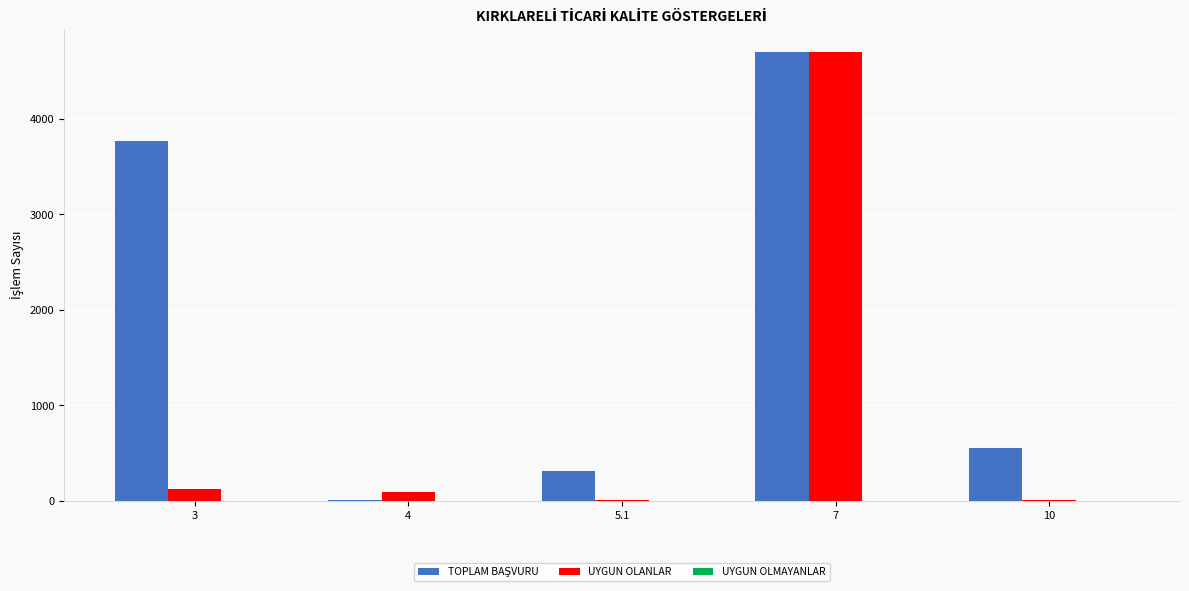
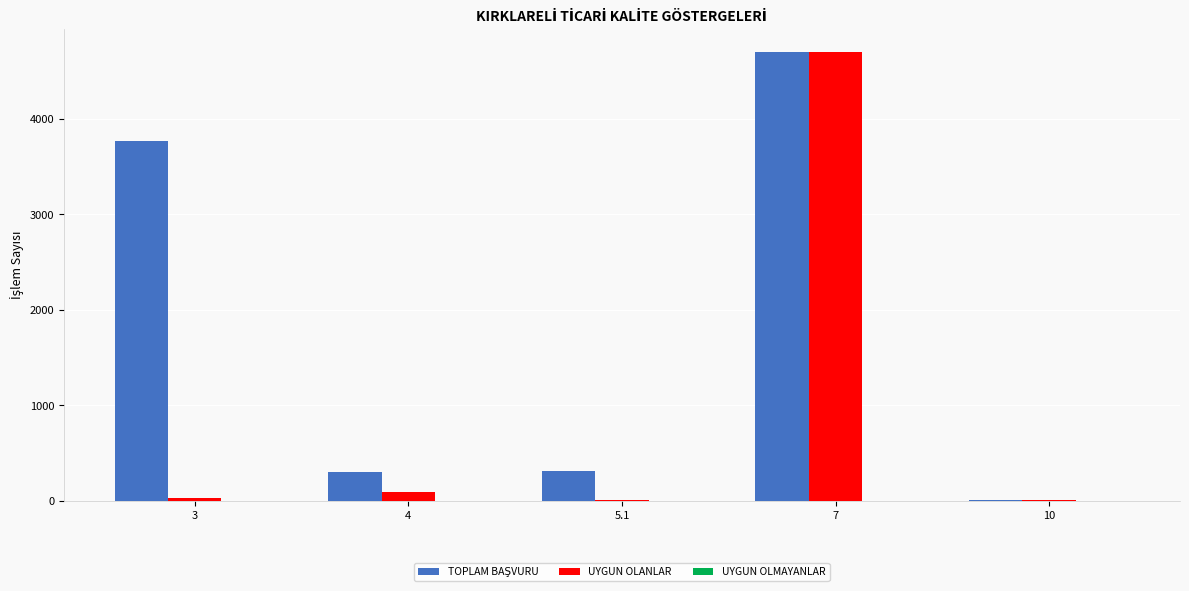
UYGUN OLANLAR, 3: 100 -> 0
TOPLAM BAŞVURU, 4: 0 -> 300
TOPLAM BAŞVURU, 10: 600 -> 0
